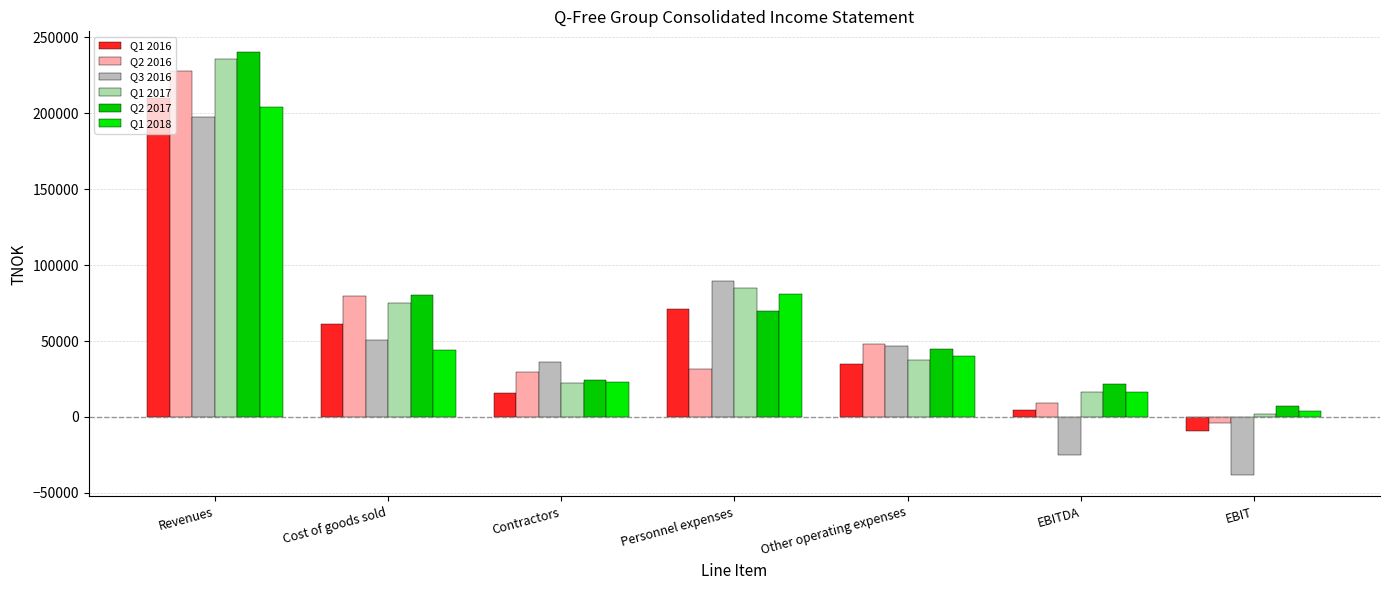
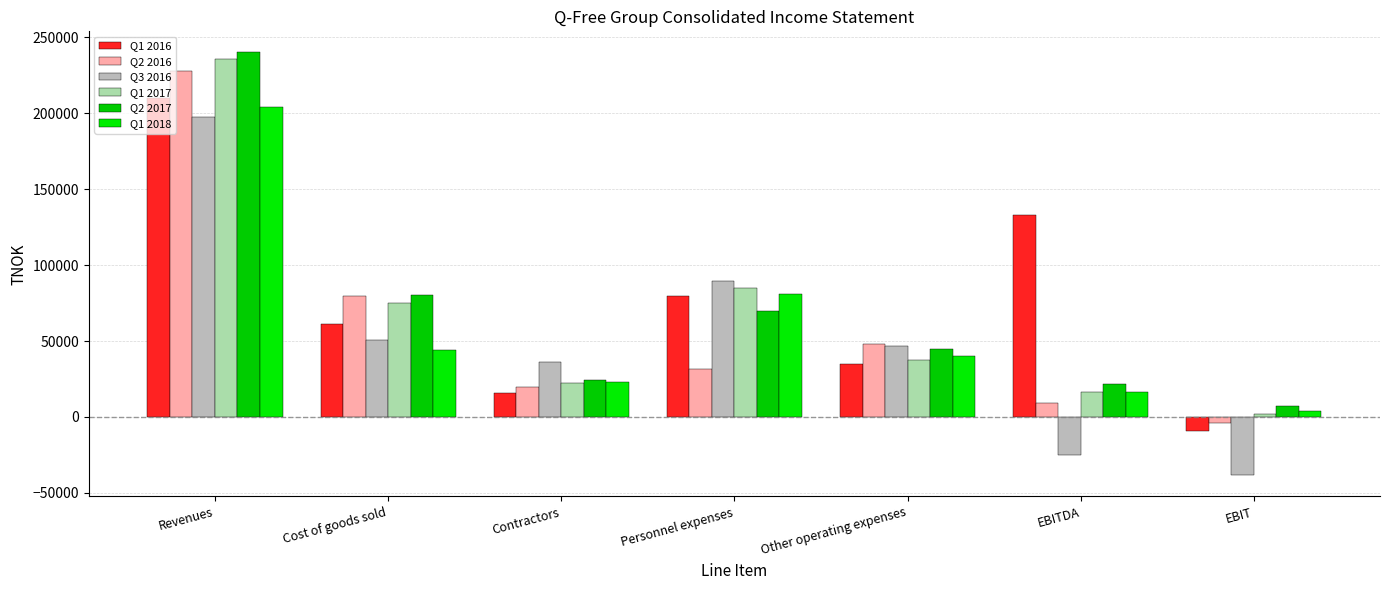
Q2 2016, Contractors: 30000 -> 20000
Q1 2016, Personnel expenses: 71000 -> 79000
Q1 2016, EBITDA: 5000 -> 133000
